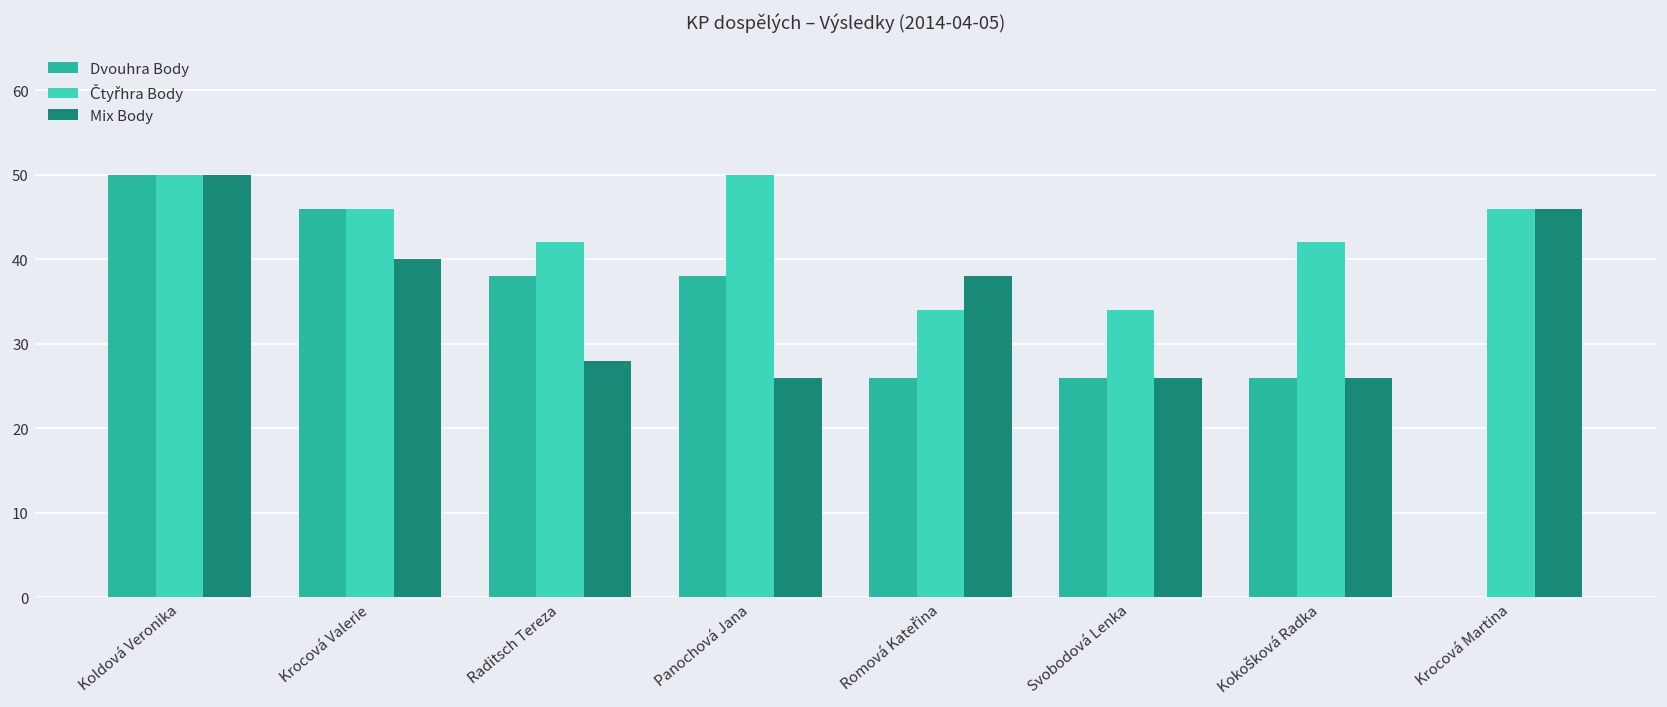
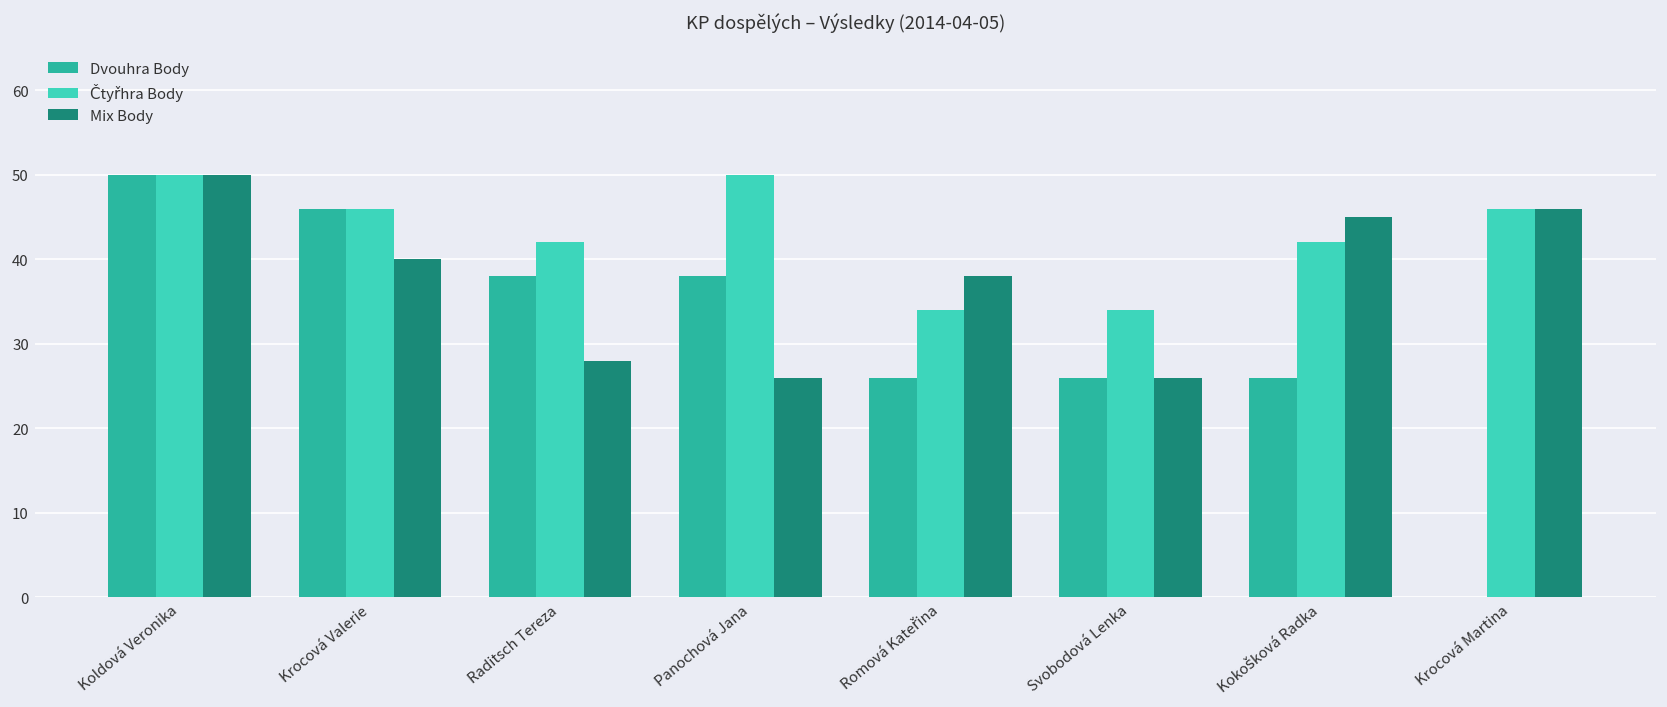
Mix Body, Kokošková Radka: 26 -> 45
